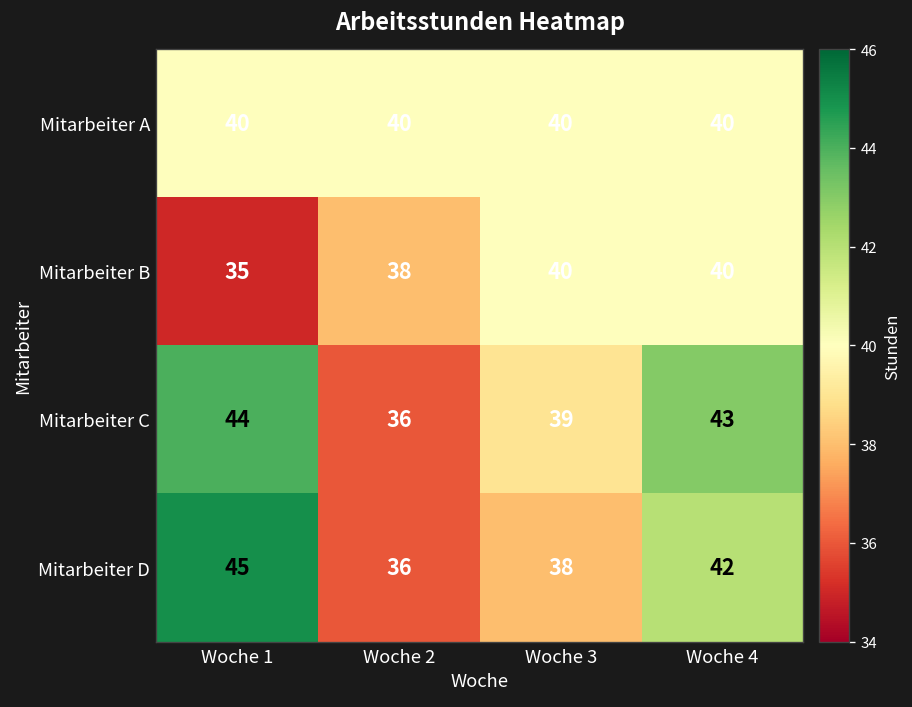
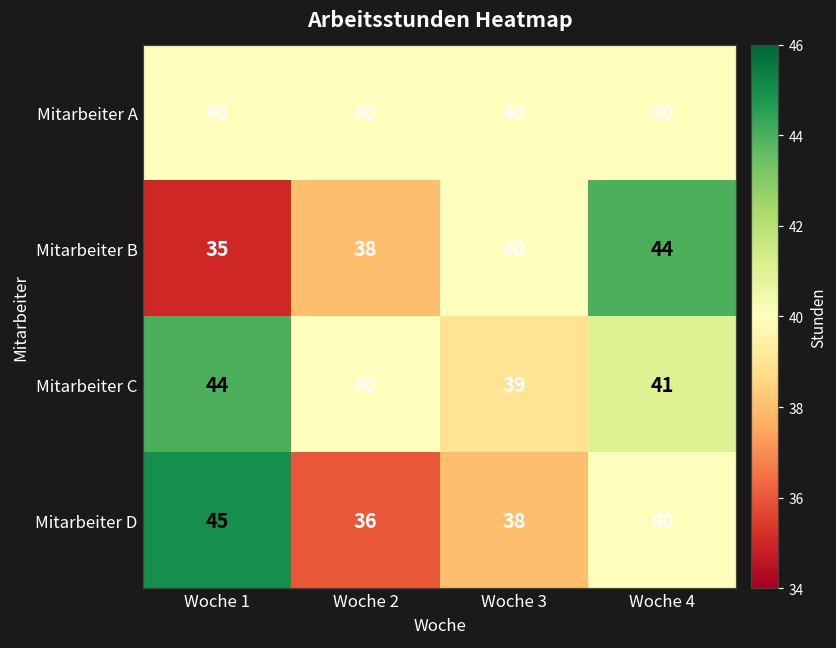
Mitarbeiter B, Woche 4: 40 -> 44
Mitarbeiter C, Woche 2: 36 -> 40
Mitarbeiter C, Woche 4: 43 -> 41
Mitarbeiter D, Woche 4: 42 -> 40
